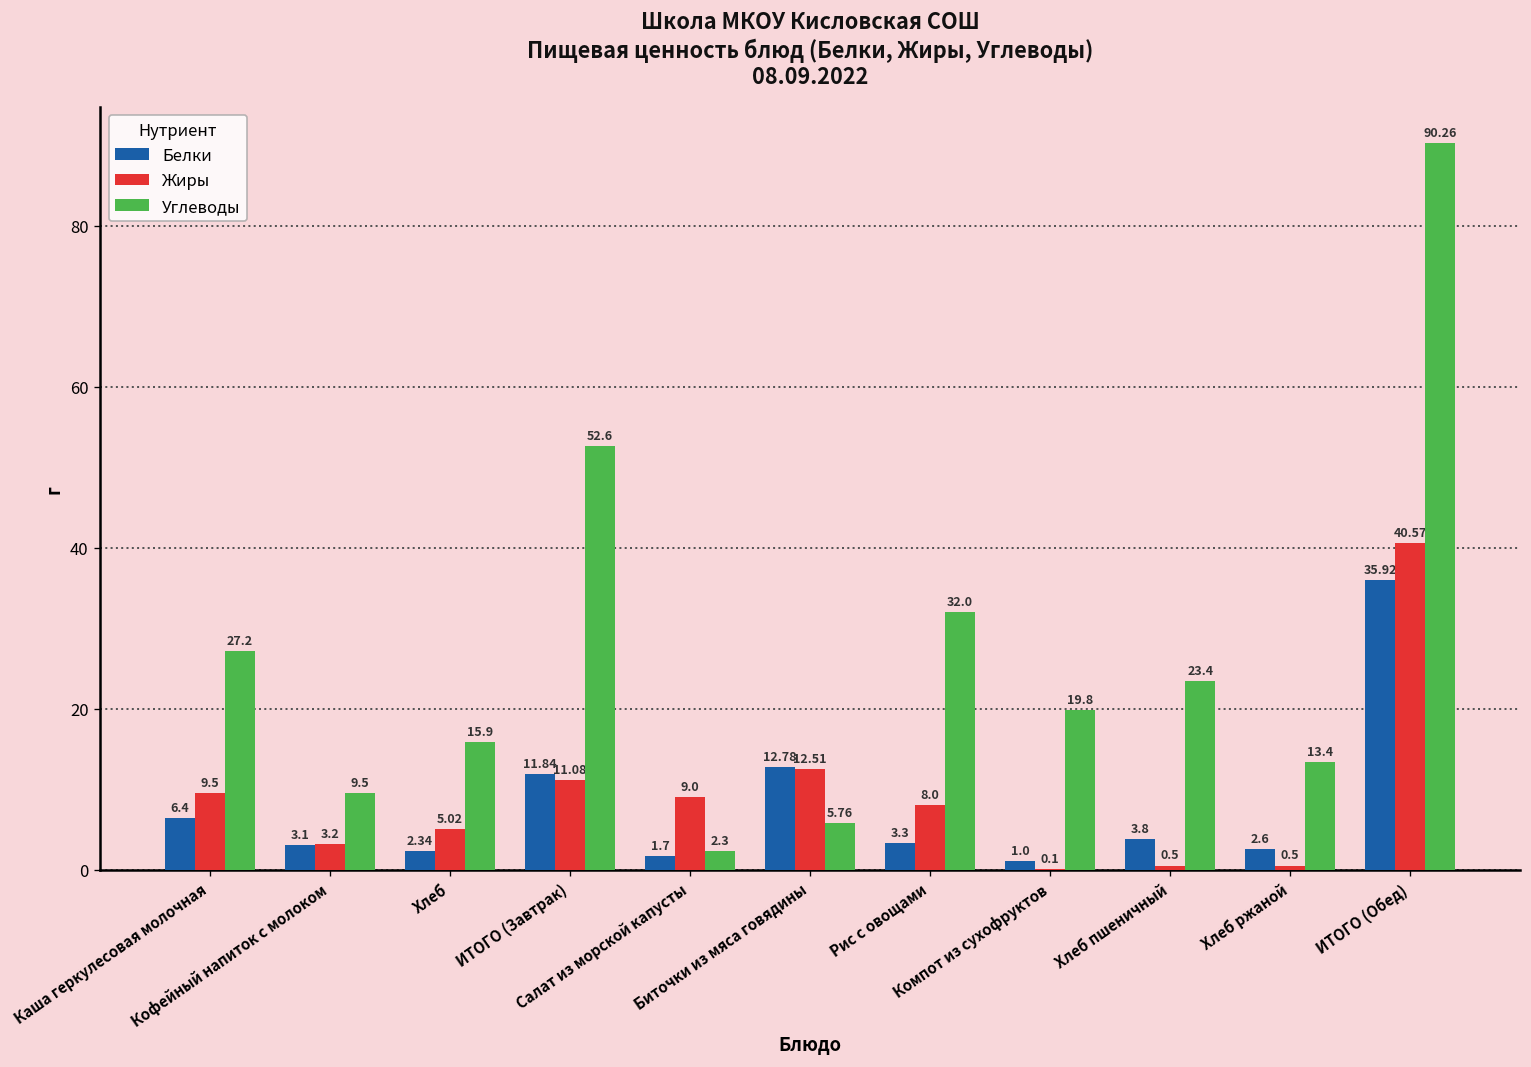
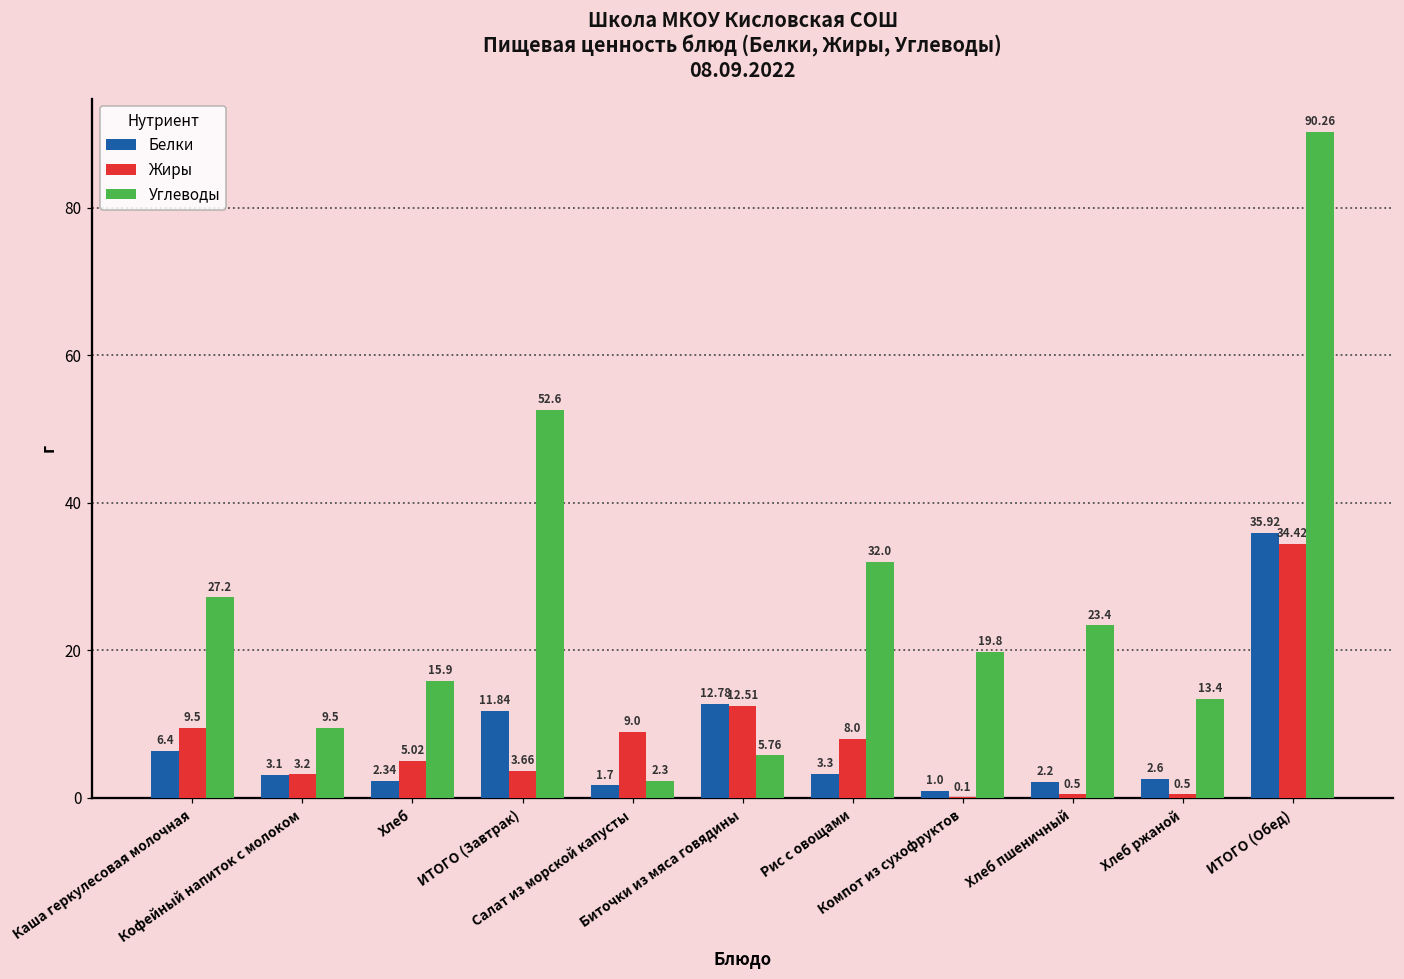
Жиры, ИТОГО (Завтрак): 11.08 -> 3.66
Белки, Хлеб пшеничный: 3.8 -> 2.2
Жиры, ИТОГО (Обед): 40.57 -> 34.42
